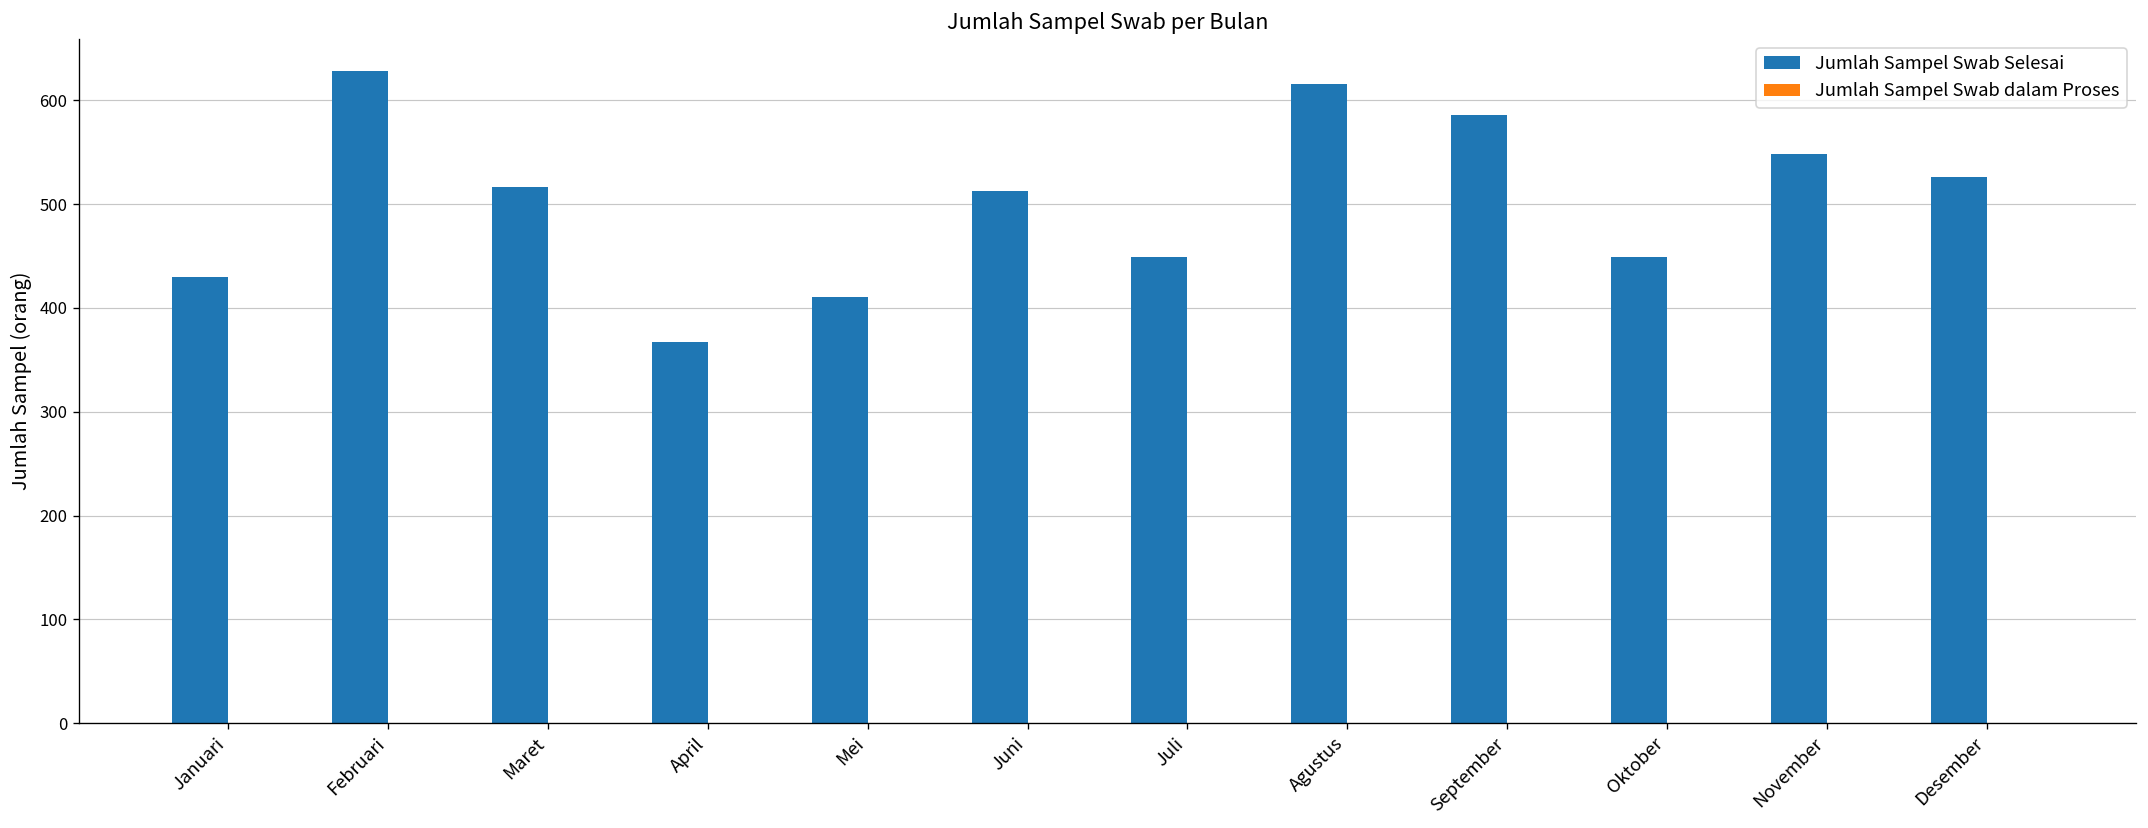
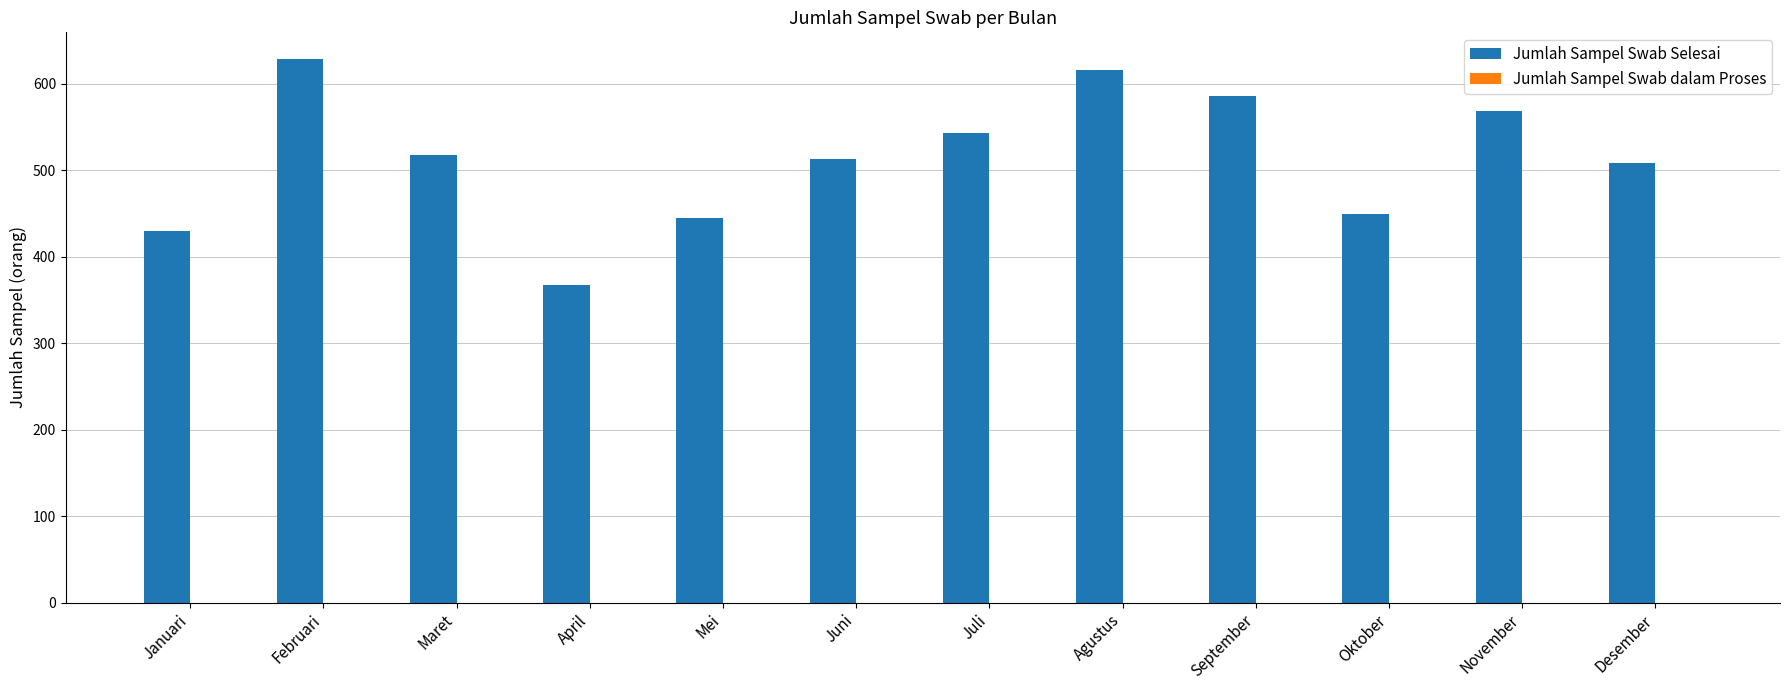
Jumlah Sampel Swab Selesai, Mei: 410 -> 450
Jumlah Sampel Swab Selesai, Juli: 450 -> 540
Jumlah Sampel Swab Selesai, November: 550 -> 570
Jumlah Sampel Swab Selesai, Desember: 530 -> 510
